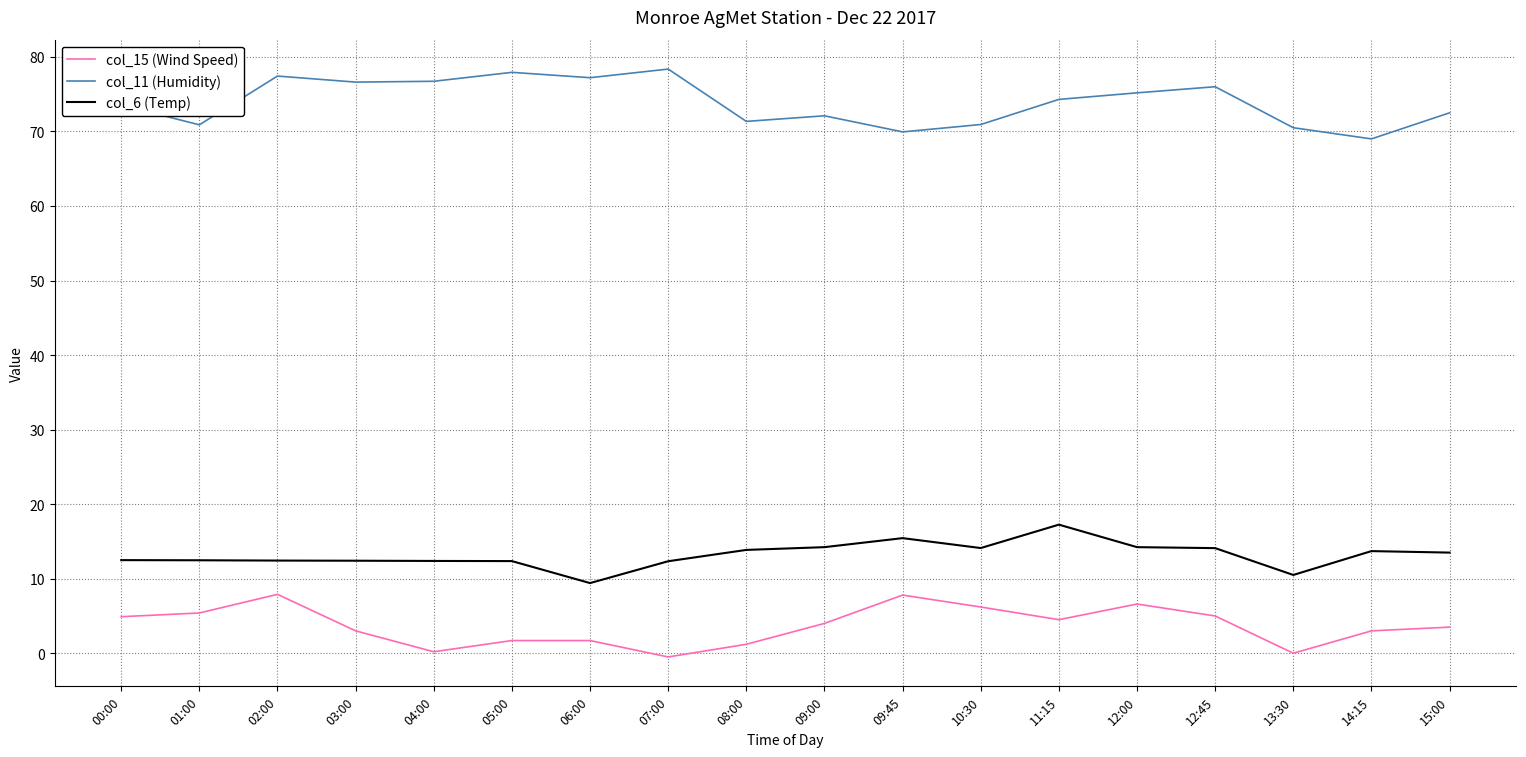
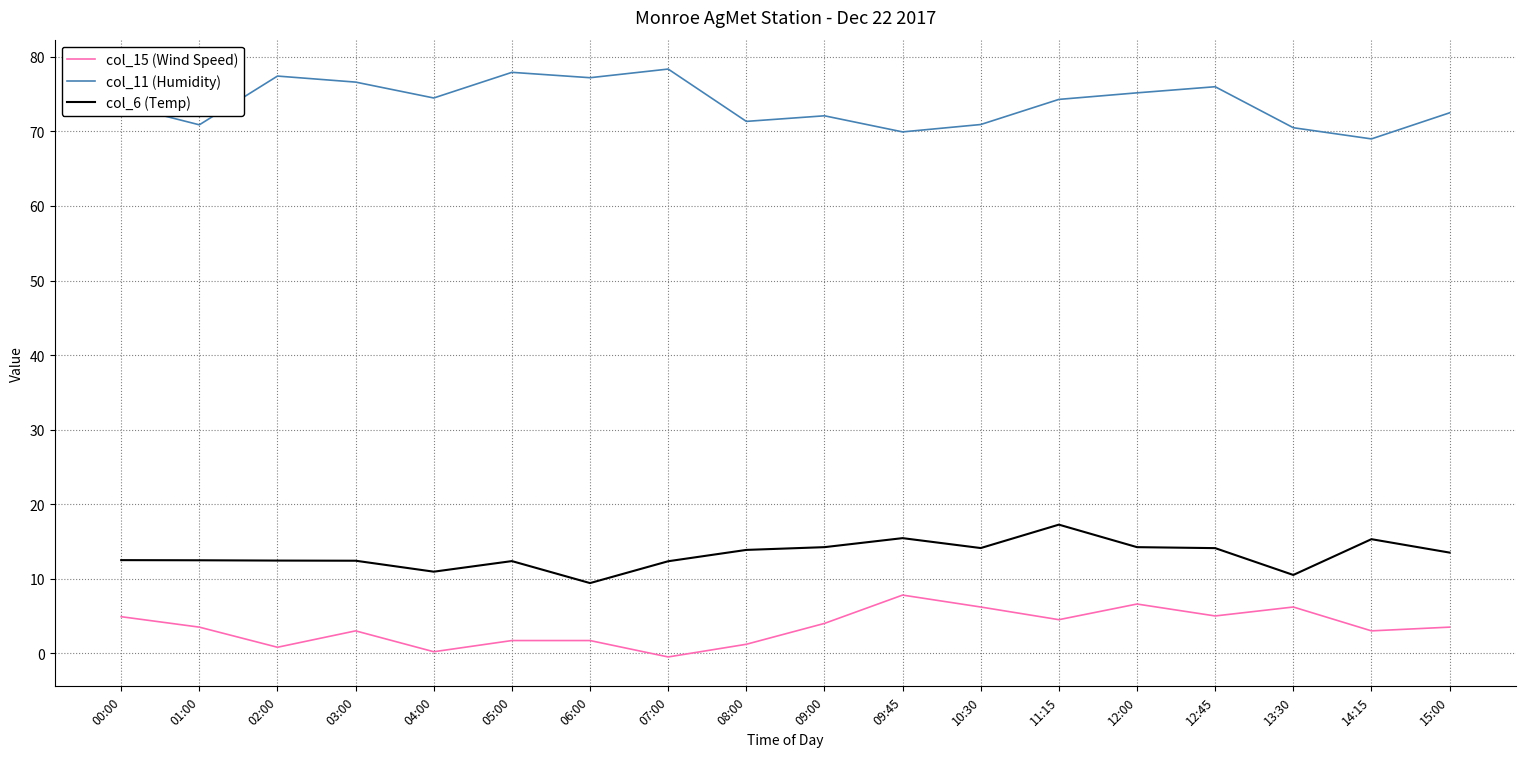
col_15 (Wind Speed), 01:00: 5 -> 4
col_15 (Wind Speed), 02:00: 8 -> 1
col_11 (Humidity), 04:00: 77 -> 74
col_6 (Temp), 04:00: 12 -> 11
col_15 (Wind Speed), 13:30: 0 -> 6
col_6 (Temp), 14:15: 14 -> 15
